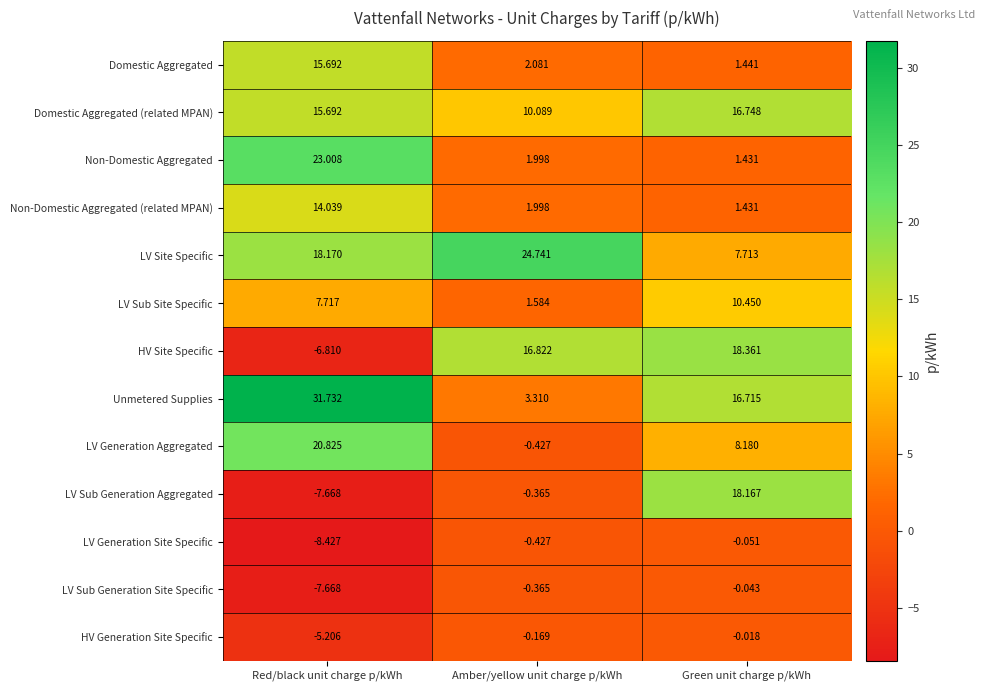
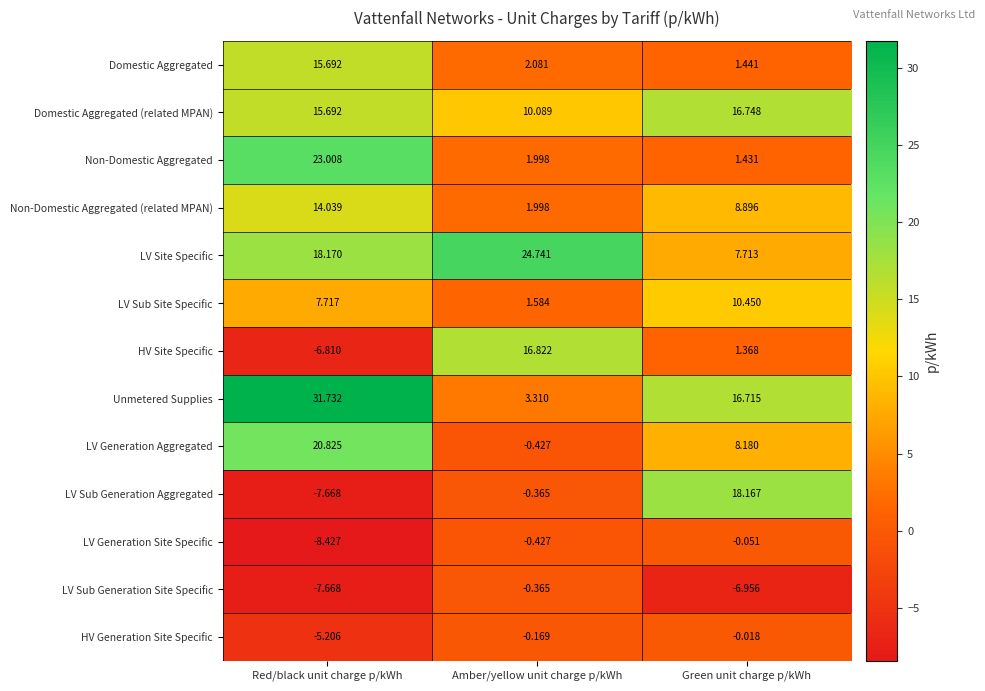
Non-Domestic Aggregated (related MPAN), Green unit charge p/kWh: 1.431 -> 8.896
HV Site Specific, Green unit charge p/kWh: 18.361 -> 1.368
LV Sub Generation Site Specific, Green unit charge p/kWh: -0.043 -> -6.956
